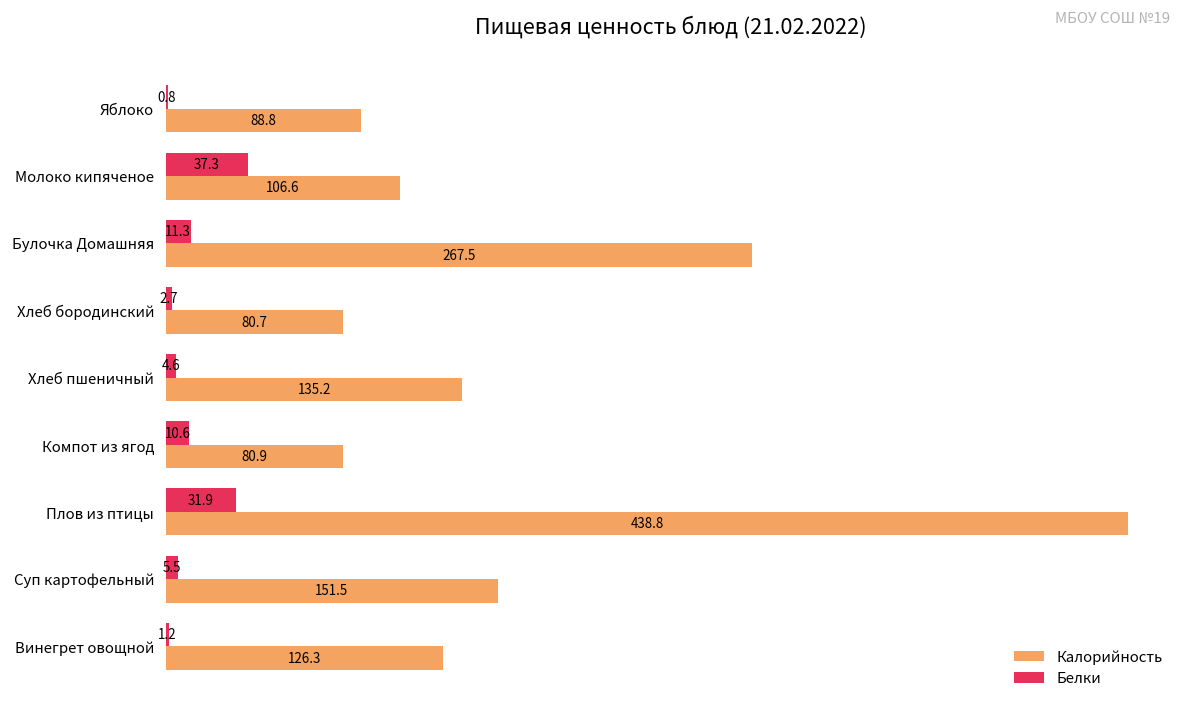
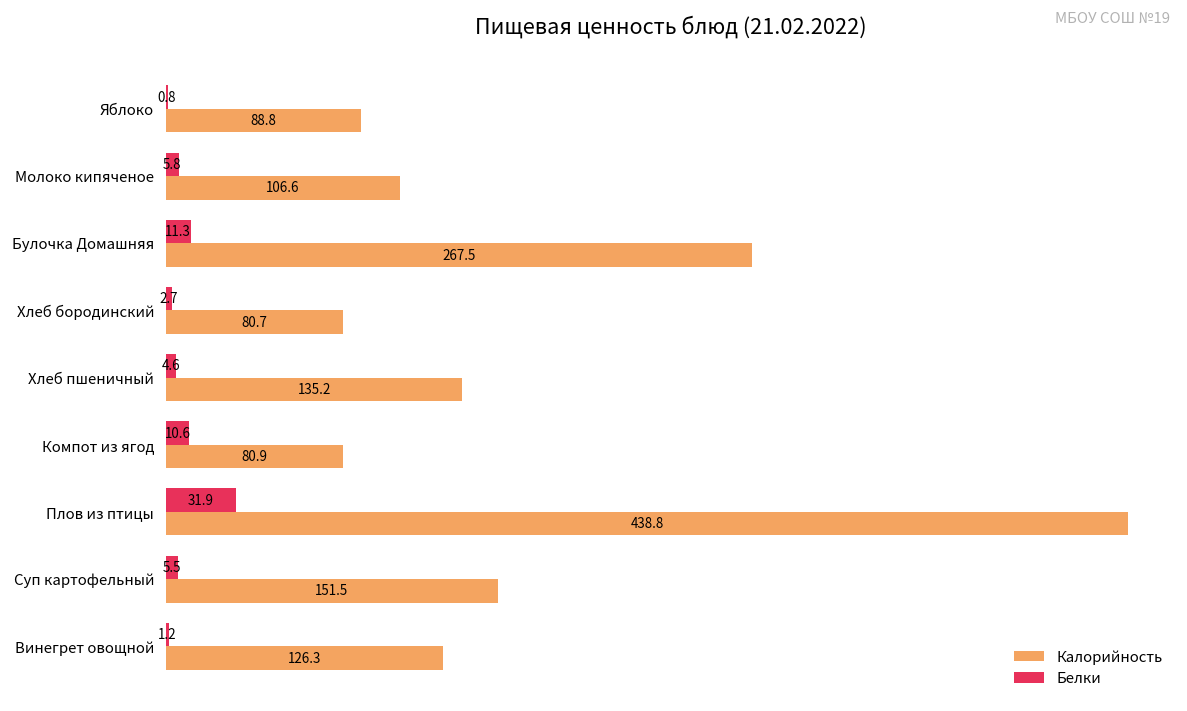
Белки, Молоко кипяченое: 37.3 -> 5.8
